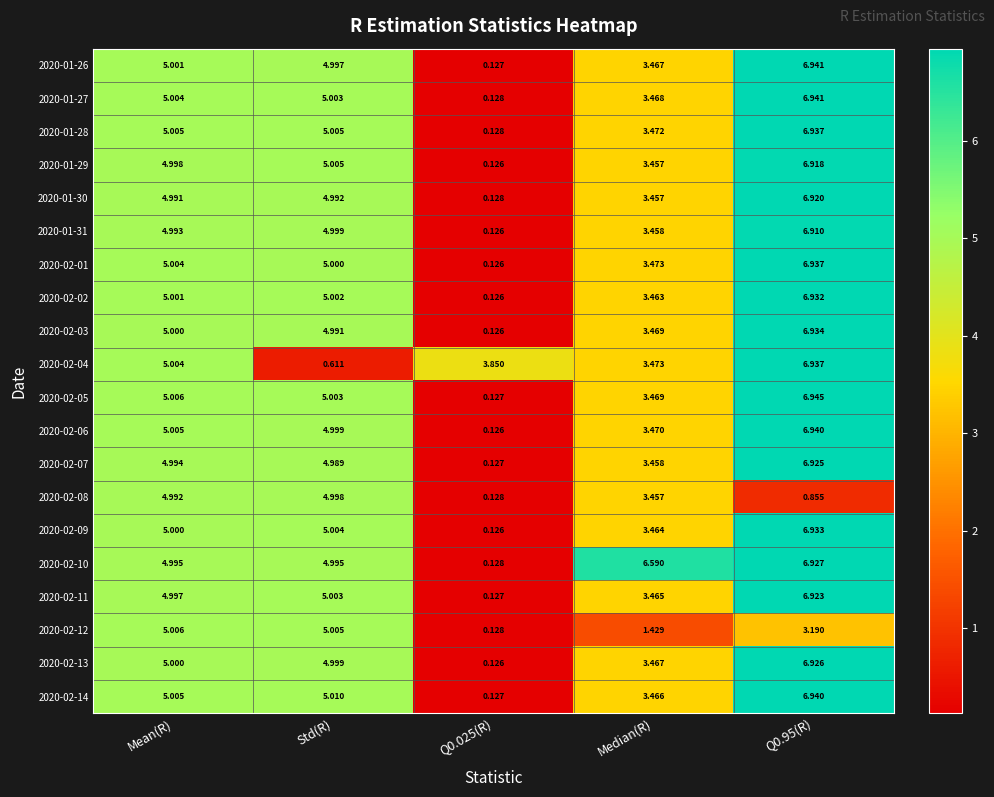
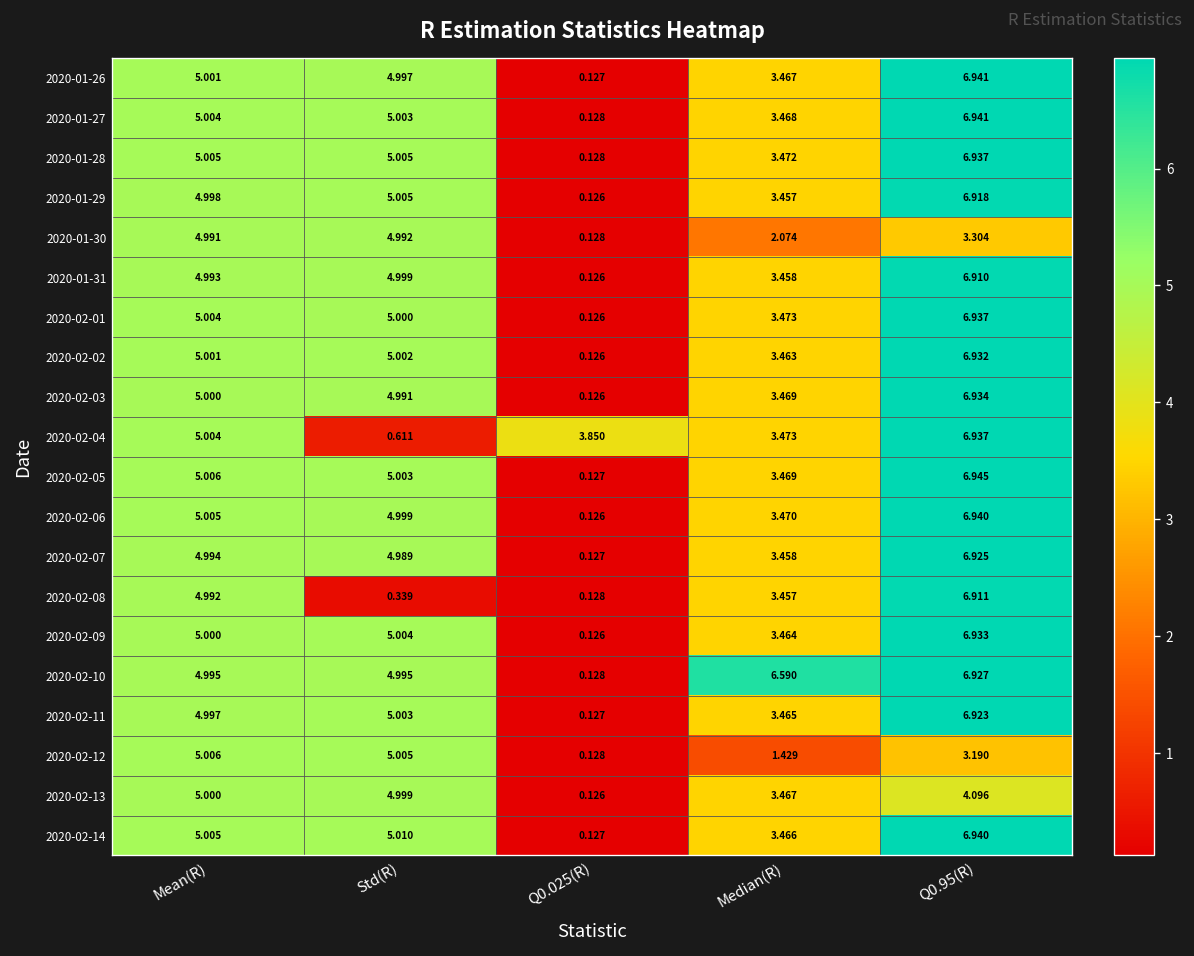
2020-01-30, Median(R): 3.457 -> 2.074
2020-01-30, Q0.95(R): 6.920 -> 3.304
2020-02-08, Std(R): 4.998 -> 0.339
2020-02-08, Q0.95(R): 0.855 -> 6.911
2020-02-13, Q0.95(R): 6.926 -> 4.096
